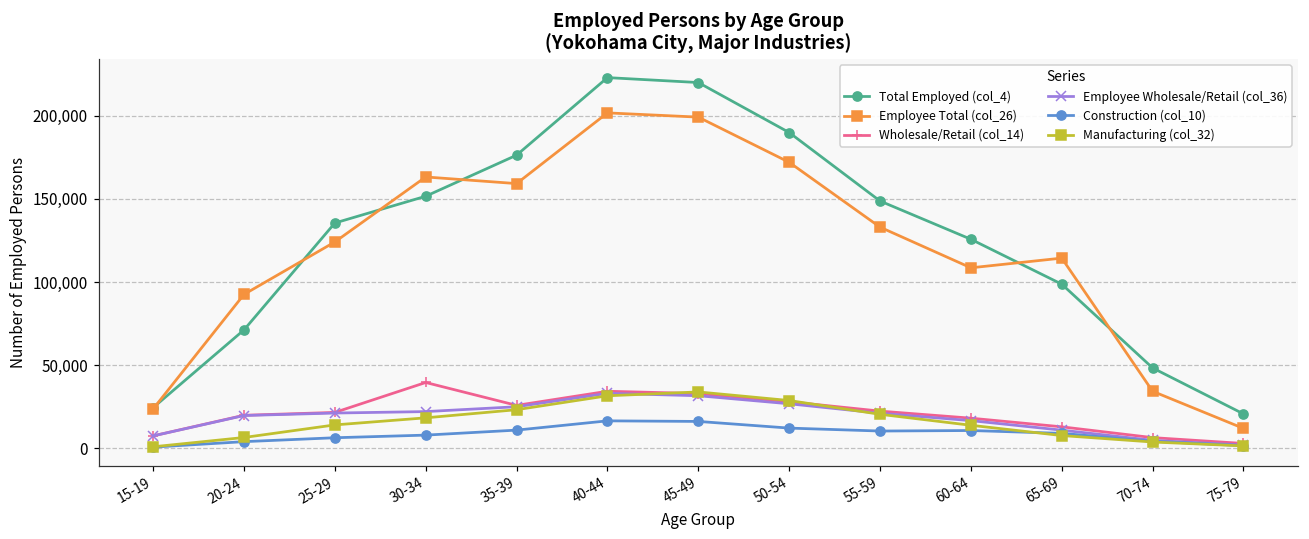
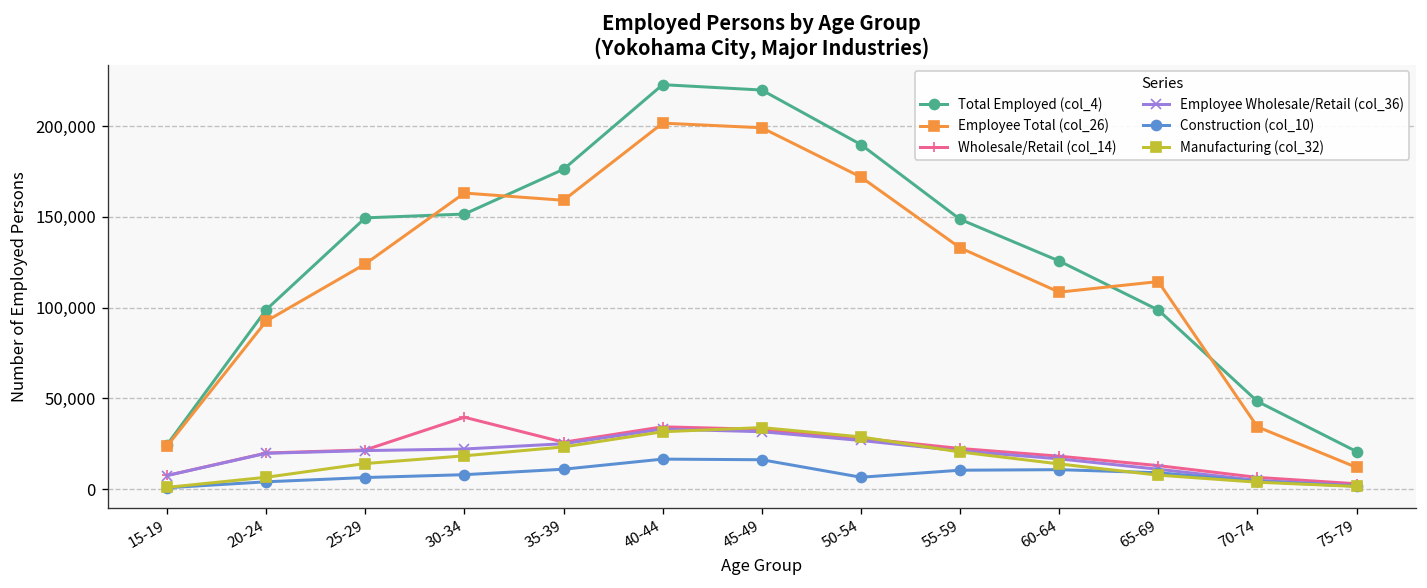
Total Employed (col_4), 20-24: 71,000 -> 99,000
Total Employed (col_4), 25-29: 135,000 -> 149,000
Construction (col_10), 50-54: 12,000 -> 7,000
